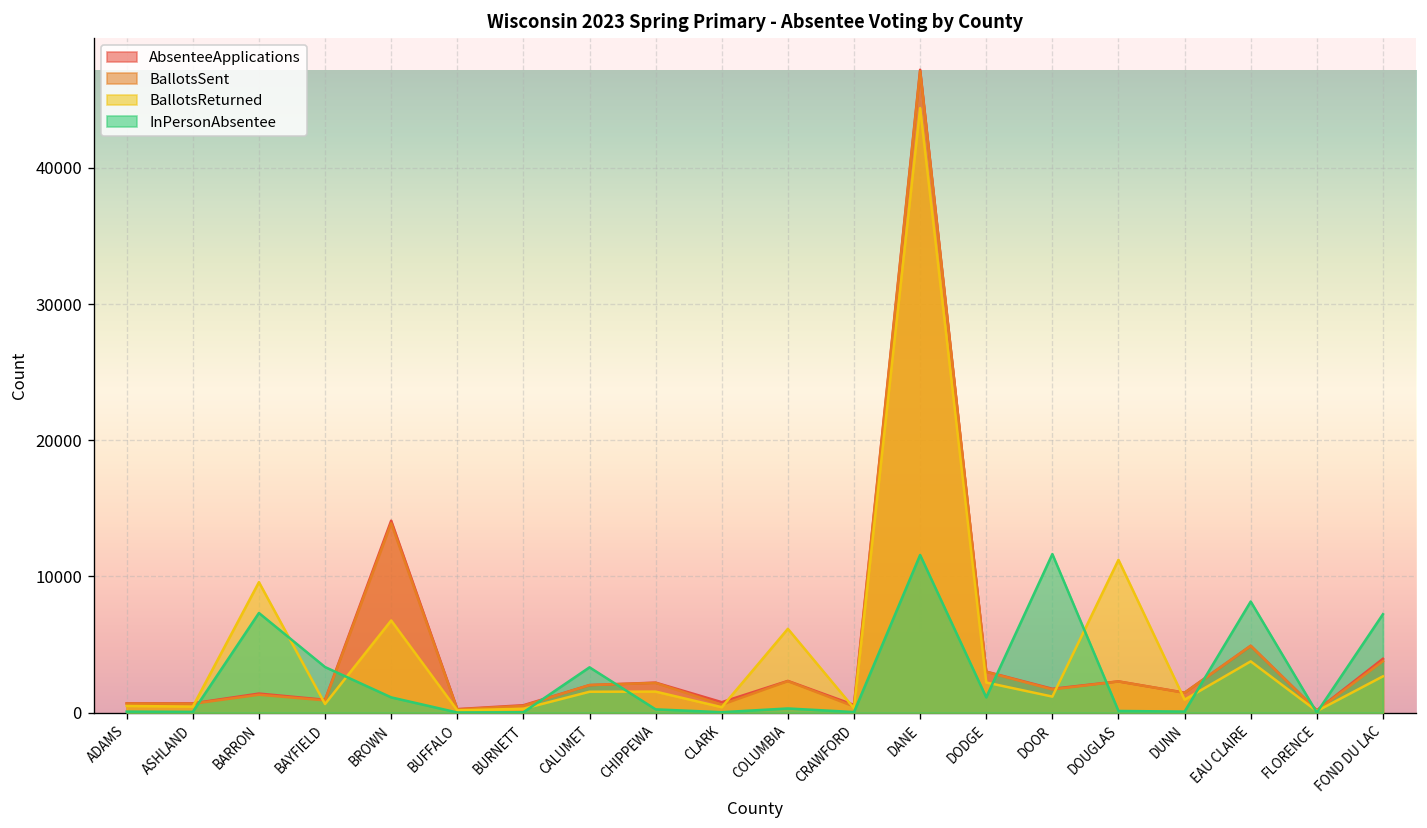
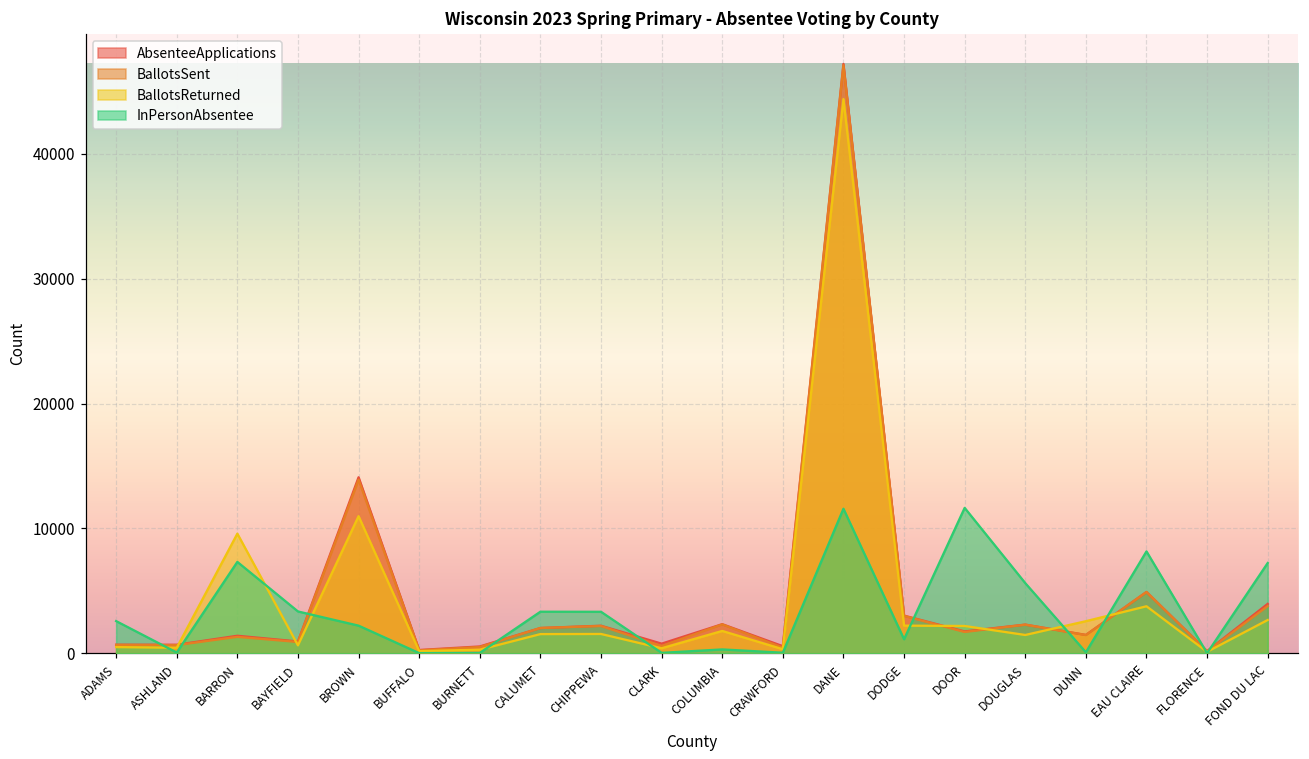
InPersonAbsentee, ADAMS: 100 -> 2600
BallotsReturned, BROWN: 6800 -> 11000
InPersonAbsentee, BROWN: 1100 -> 2200
InPersonAbsentee, CHIPPEWA: 200 -> 3300
BallotsReturned, COLUMBIA: 6200 -> 1800
BallotsReturned, DOOR: 1200 -> 2200
BallotsReturned, DOUGLAS: 11200 -> 1500
InPersonAbsentee, DOUGLAS: 100 -> 5600
BallotsReturned, DUNN: 1000 -> 2600
